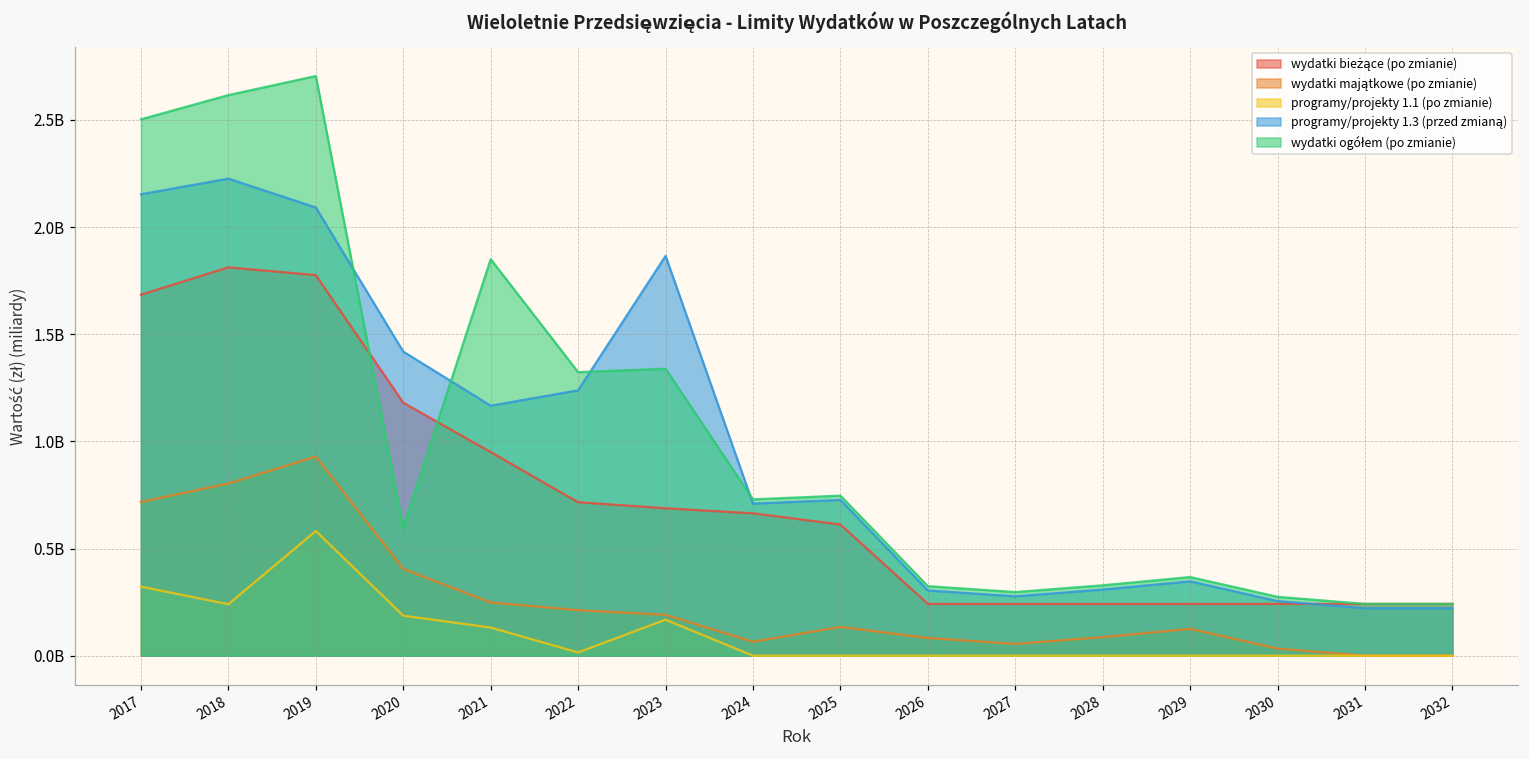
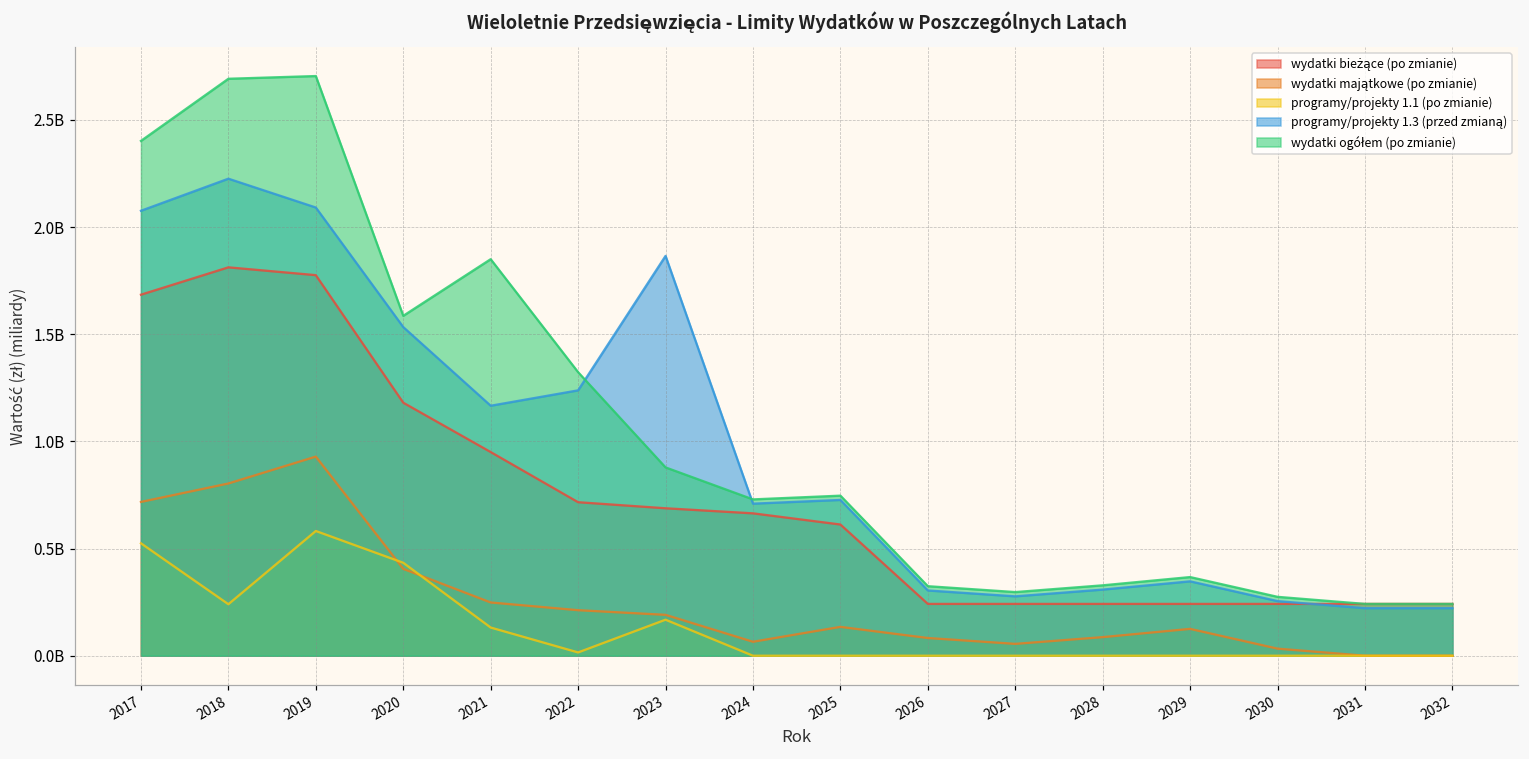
programy/projekty 1.1 (po zmianie), 2017: 320000000 -> 520000000
programy/projekty 1.3 (przed zmianą), 2017: 2150000000 -> 2080000000
wydatki ogółem (po zmianie), 2017: 2500000000 -> 2400000000
wydatki ogółem (po zmianie), 2018: 2620000000 -> 2690000000
programy/projekty 1.1 (po zmianie), 2020: 190000000 -> 430000000
programy/projekty 1.3 (przed zmianą), 2020: 1420000000 -> 1530000000
wydatki ogółem (po zmianie), 2020: 600000000 -> 1590000000
wydatki ogółem (po zmianie), 2023: 1340000000 -> 880000000
